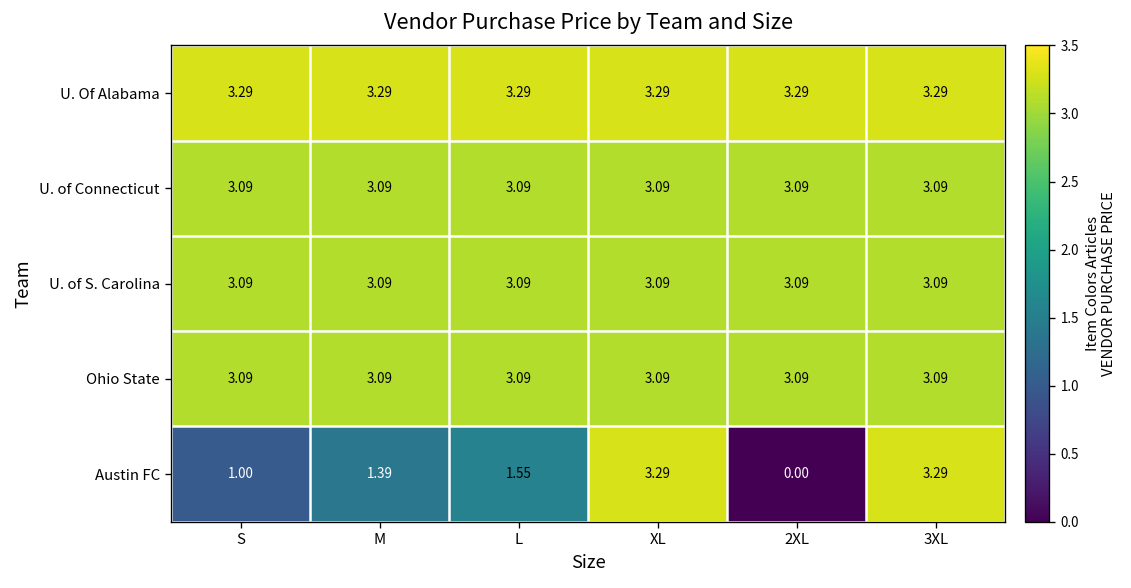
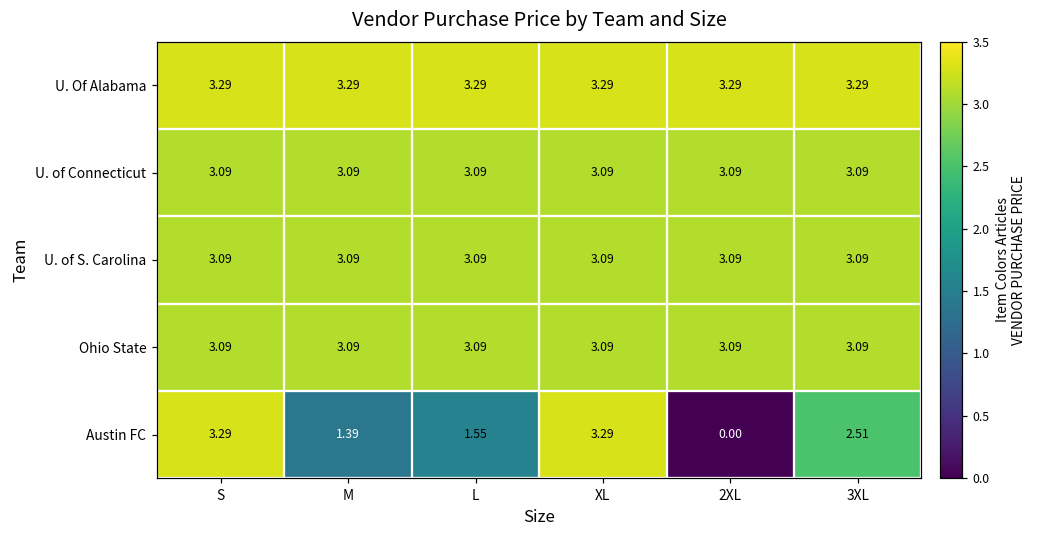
Austin FC, S: 1.00 -> 3.29
Austin FC, 3XL: 3.29 -> 2.51
